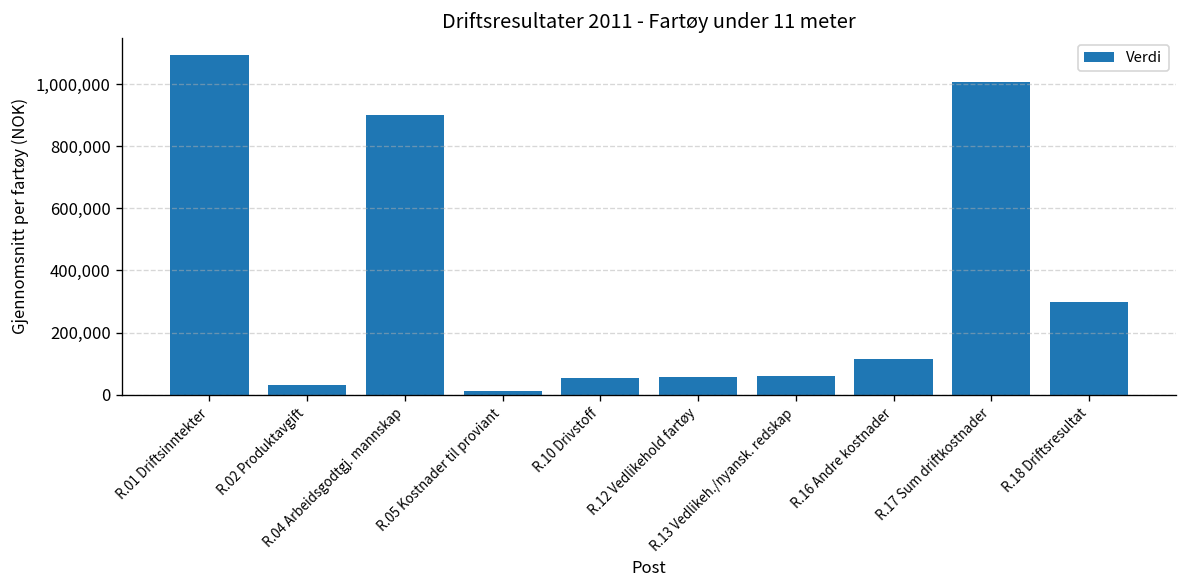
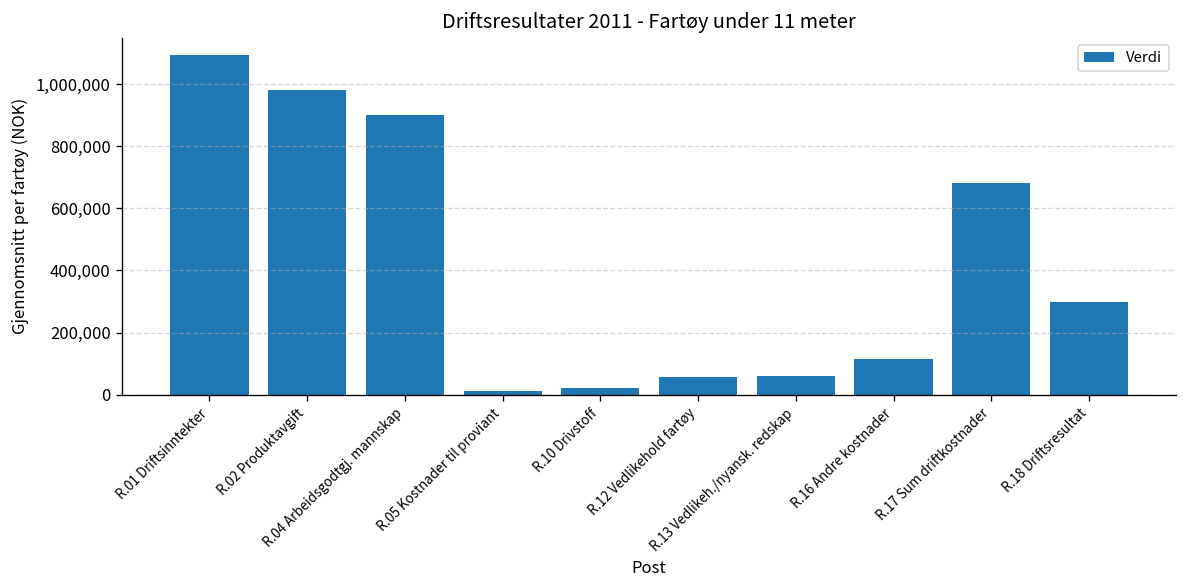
R.02 Produktavgift: 30,000 -> 980,000
R.10 Drivstoff: 50,000 -> 20,000
R.17 Sum driftkostnader: 1,010,000 -> 680,000
